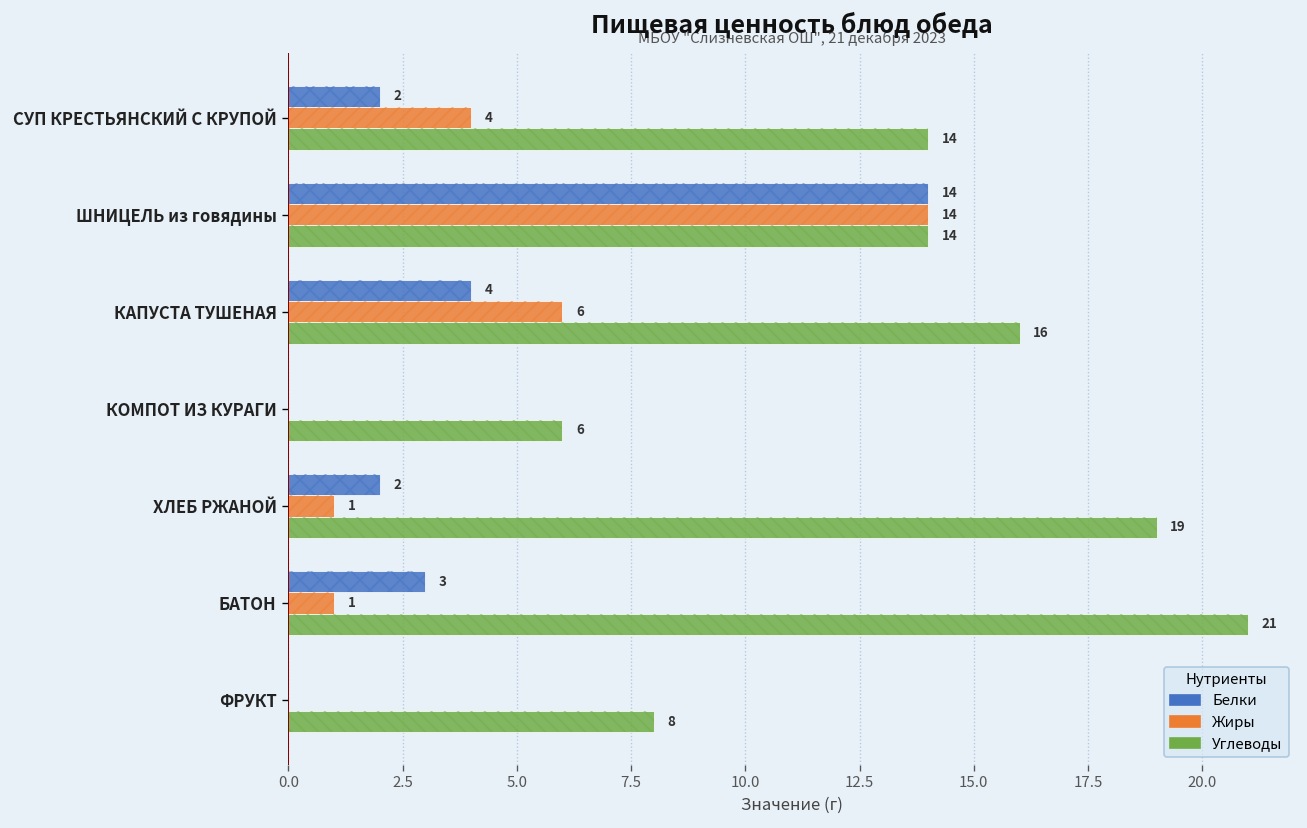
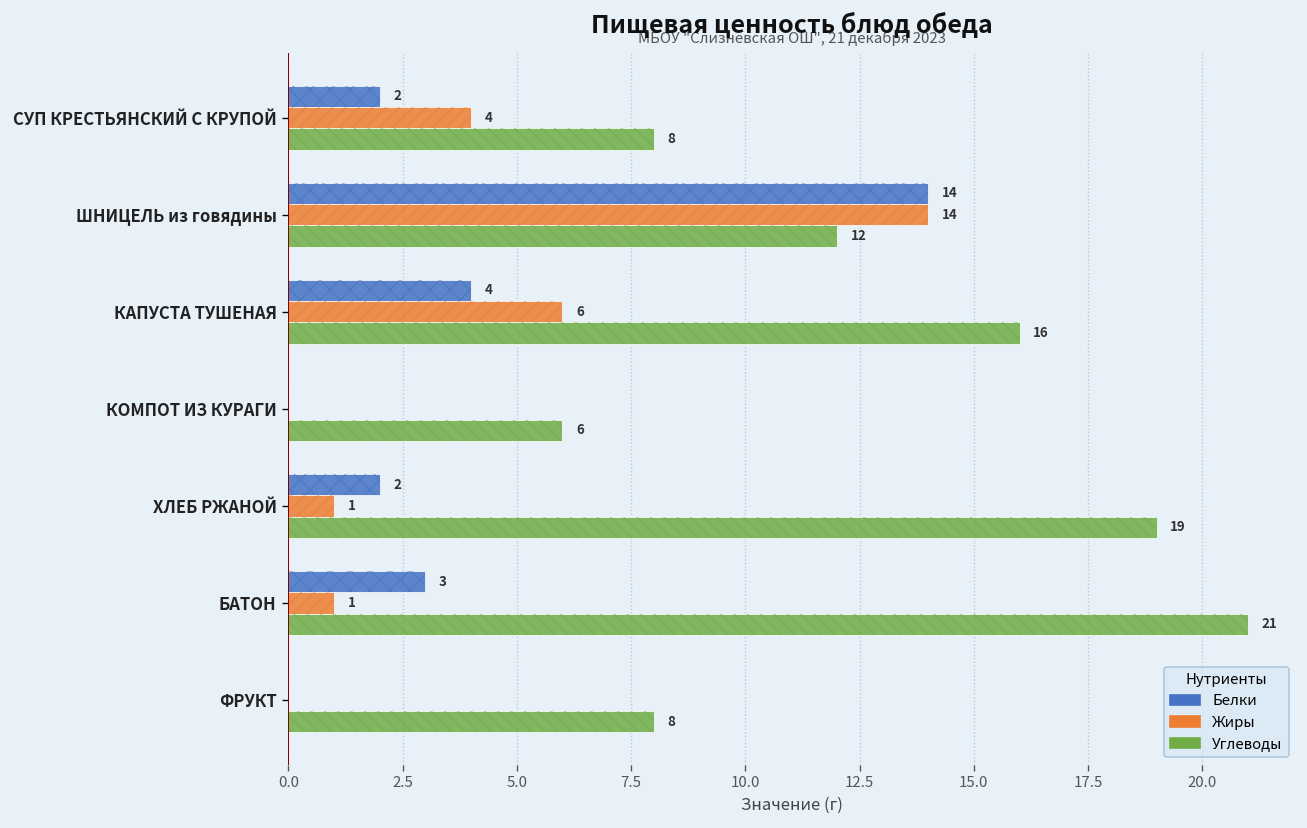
Углеводы, СУП КРЕСТЬЯНСКИЙ С КРУПОЙ: 14 -> 8
Углеводы, ШНИЦЕЛЬ из говядины: 14 -> 12
